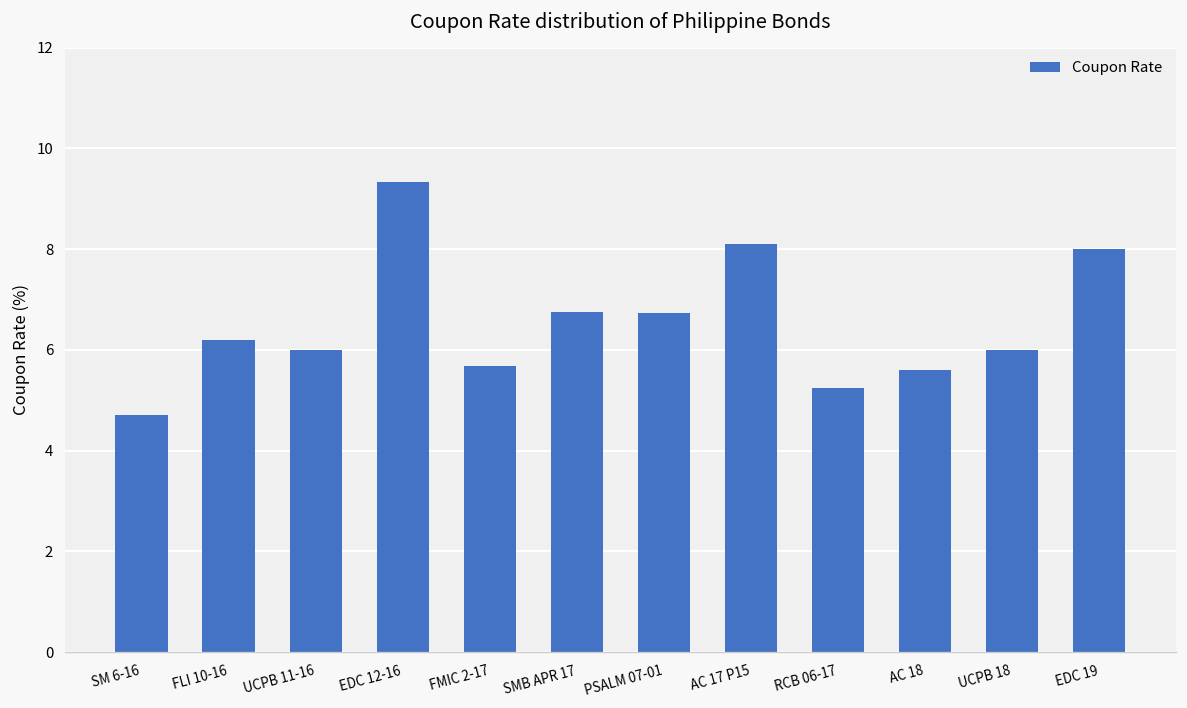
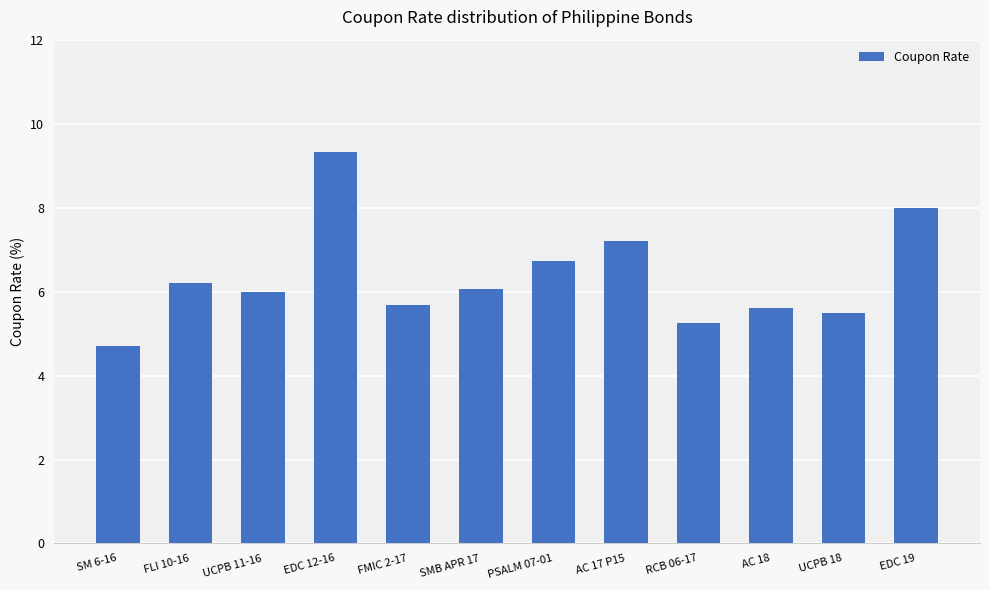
SMB APR 17: 6.8 -> 6.1
AC 17 P15: 8.1 -> 7.2
UCPB 18: 6.0 -> 5.5
